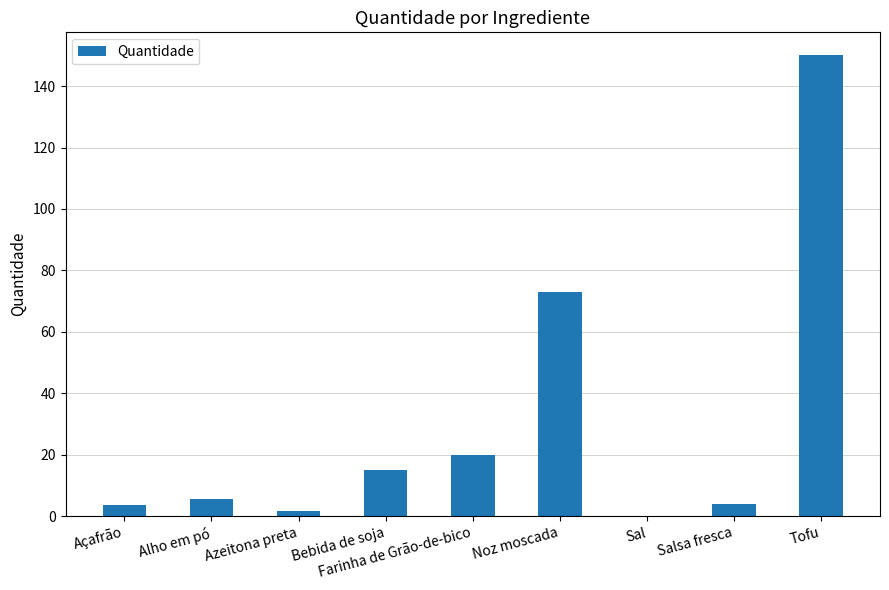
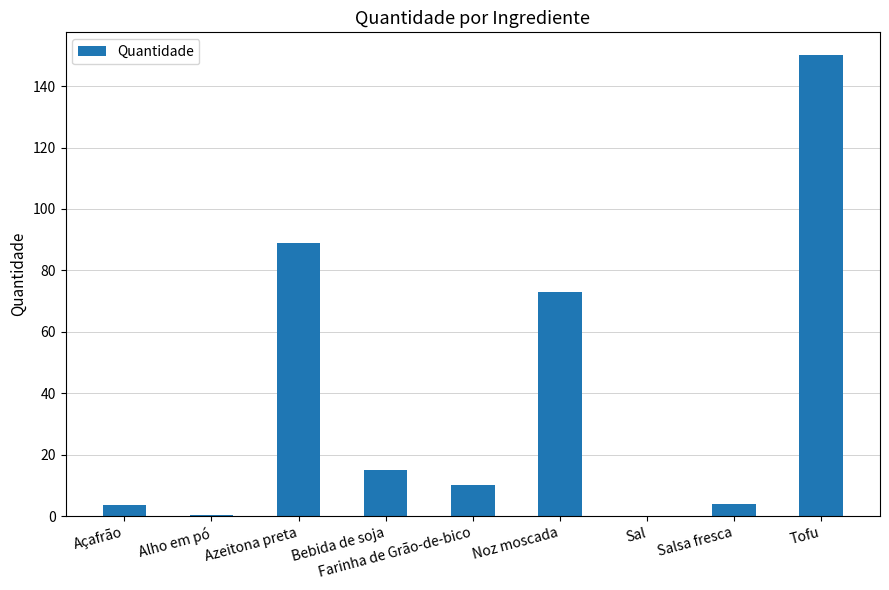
Alho em pó: 6 -> 1
Azeitona preta: 2 -> 89
Farinha de Grão-de-bico: 20 -> 10
